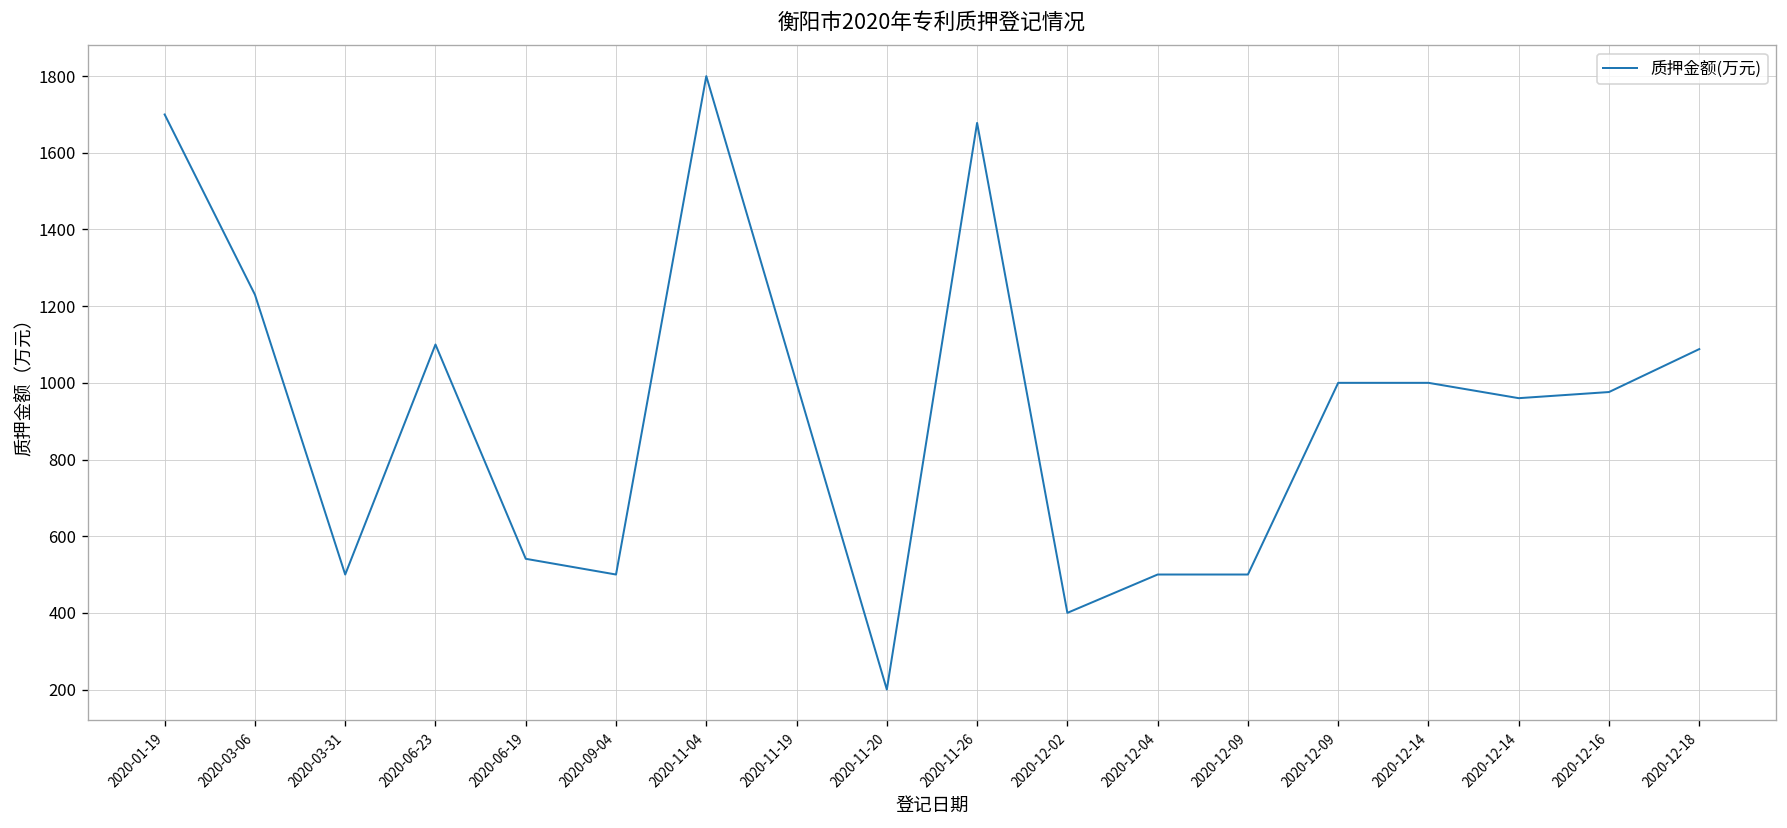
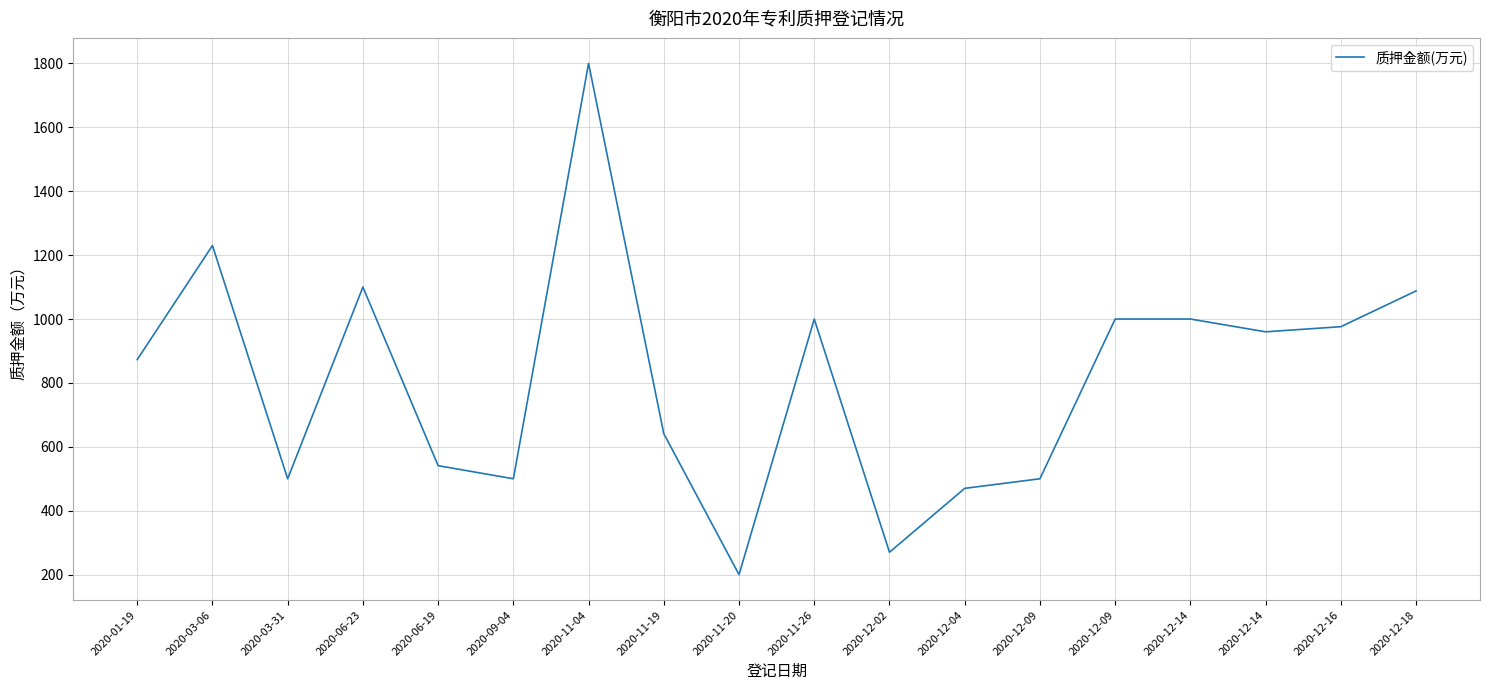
2020-01-19: 1700 -> 870
2020-11-19: 1000 -> 640
2020-11-26: 1680 -> 1000
2020-12-02: 400 -> 270
2020-12-04: 500 -> 470
